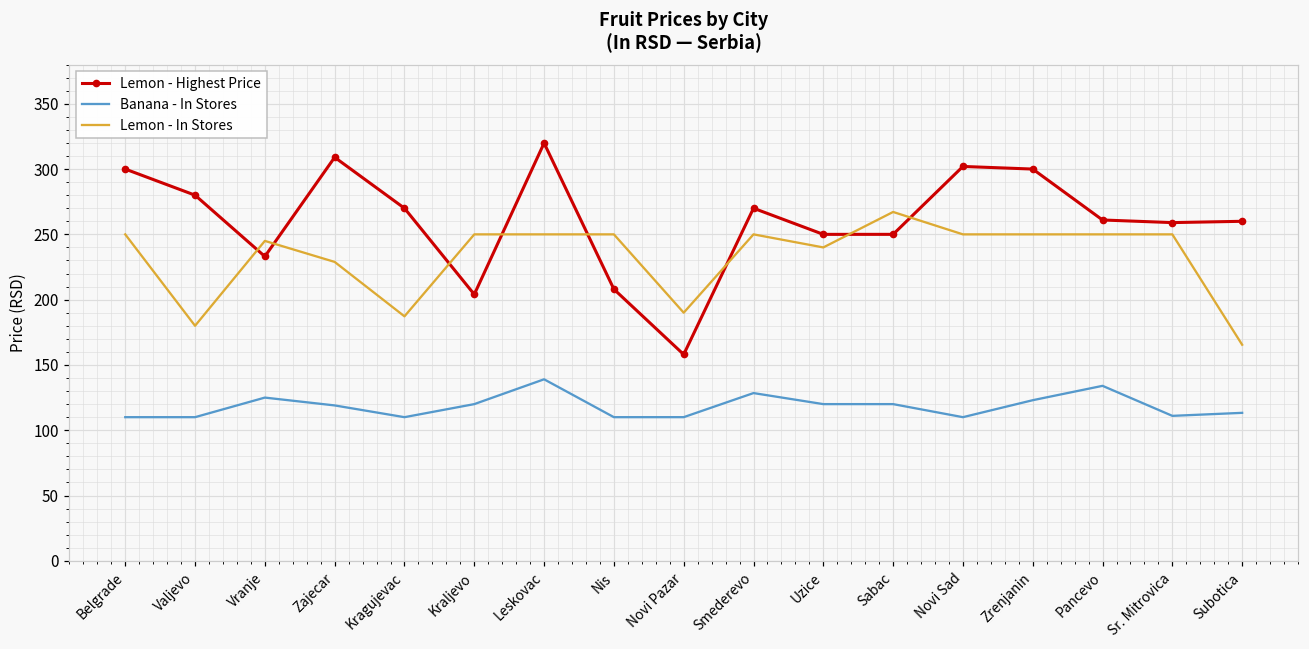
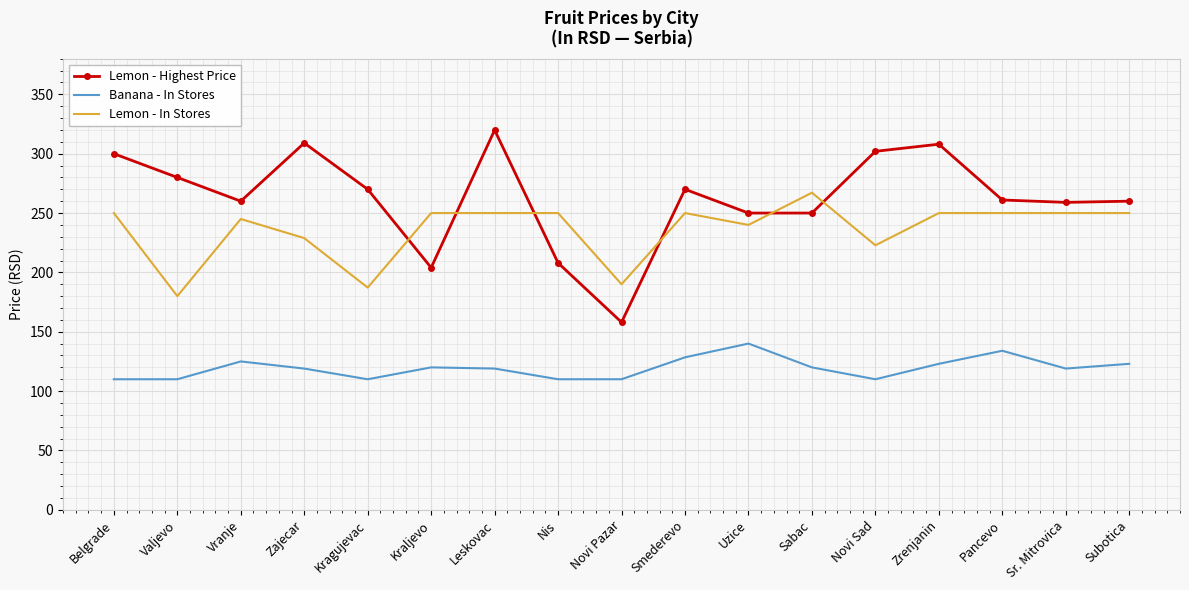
Lemon - Highest Price, Vranje: 233 -> 260
Banana - In Stores, Leskovac: 139 -> 119
Banana - In Stores, Uzice: 120 -> 140
Lemon - In Stores, Novi Sad: 250 -> 223
Lemon - Highest Price, Zrenjanin: 300 -> 308
Banana - In Stores, Sr. Mitrovica: 111 -> 119
Banana - In Stores, Subotica: 113 -> 123
Lemon - In Stores, Subotica: 165 -> 250
